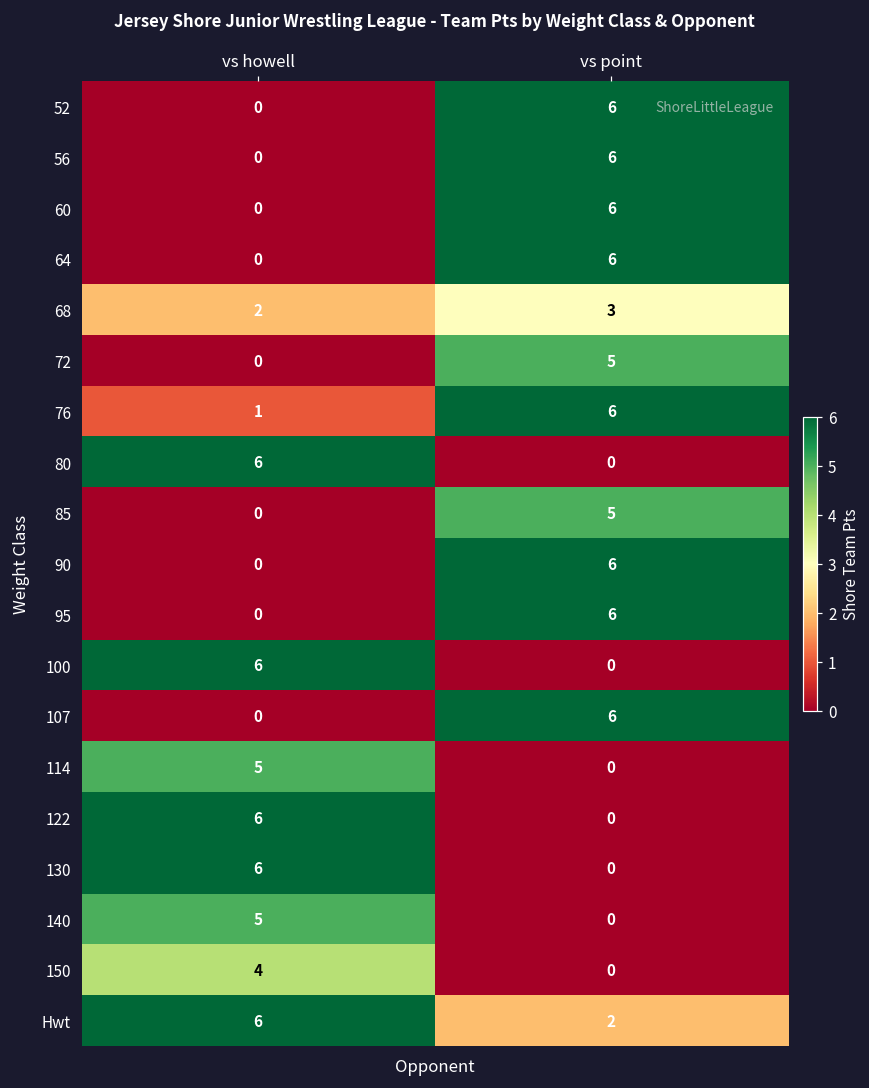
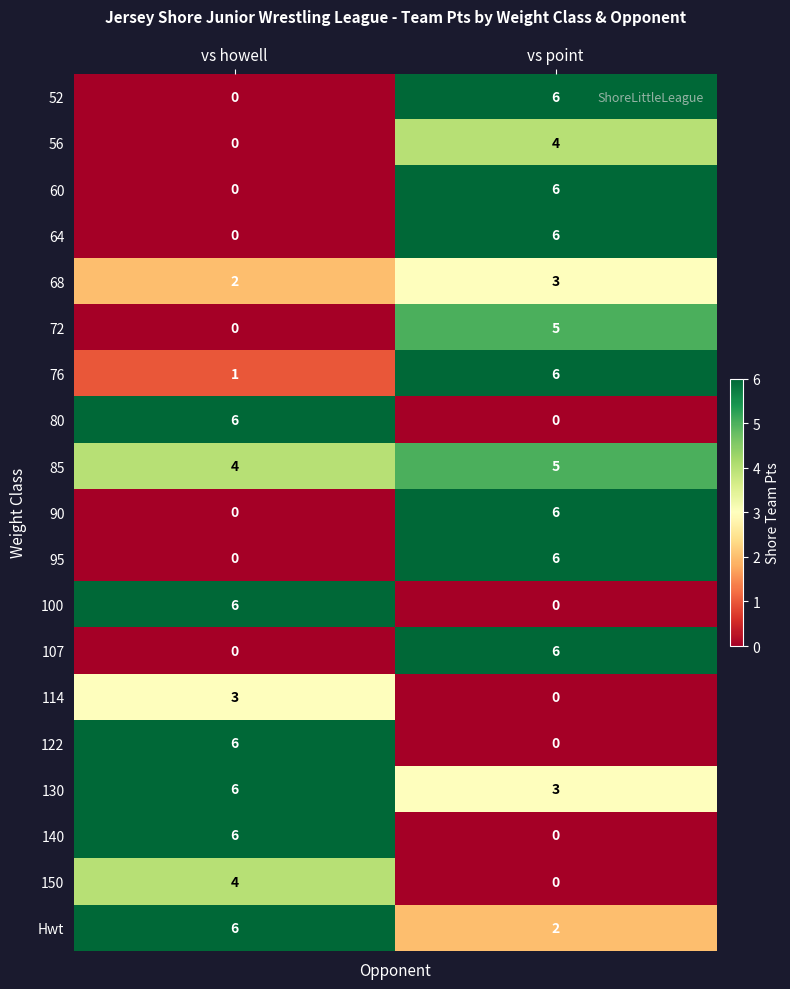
56, vs point: 6 -> 4
85, vs howell: 0 -> 4
114, vs howell: 5 -> 3
130, vs point: 0 -> 3
140, vs howell: 5 -> 6
